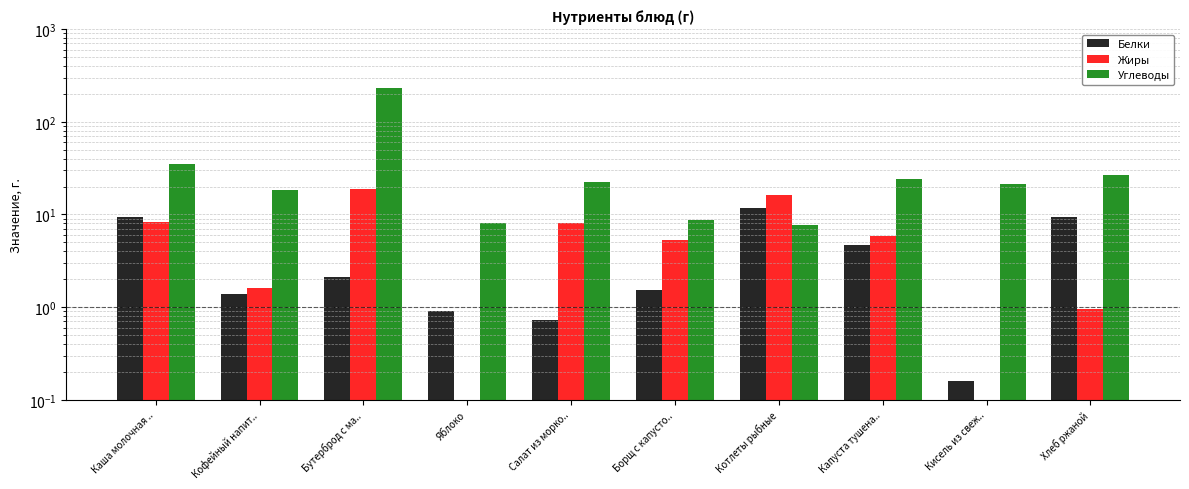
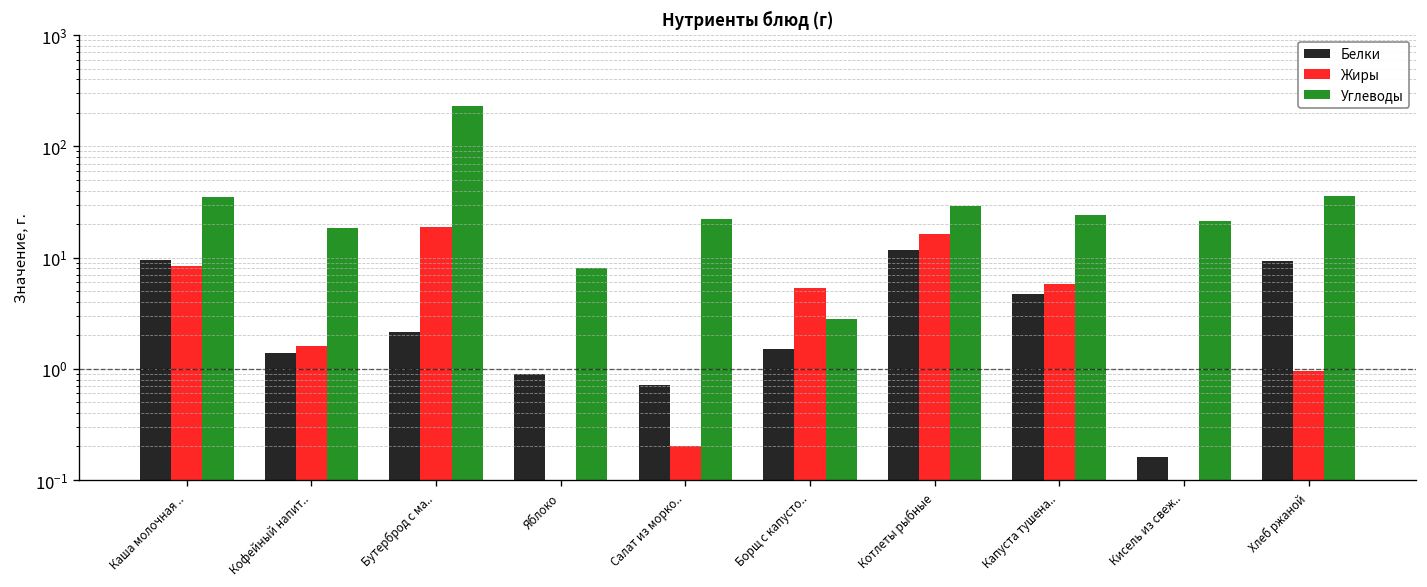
Жиры, Салат из морко..: 8 -> 0.20
Углеводы, Борщ с капусто..: 9 -> 2.8
Углеводы, Котлеты рыбные: 8 -> 29
Углеводы, Хлеб ржаной: 27 -> 36
